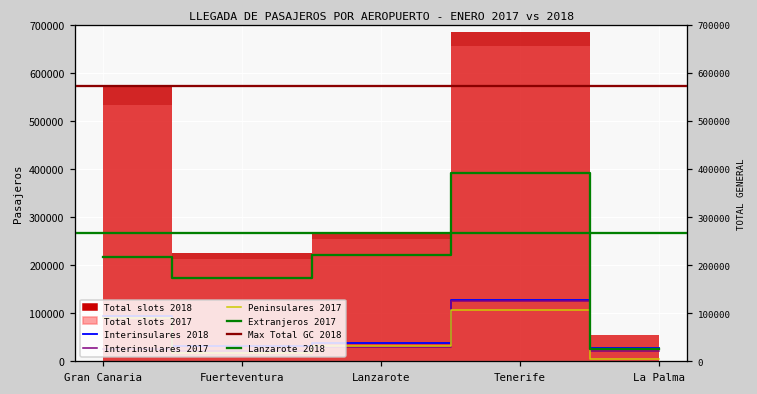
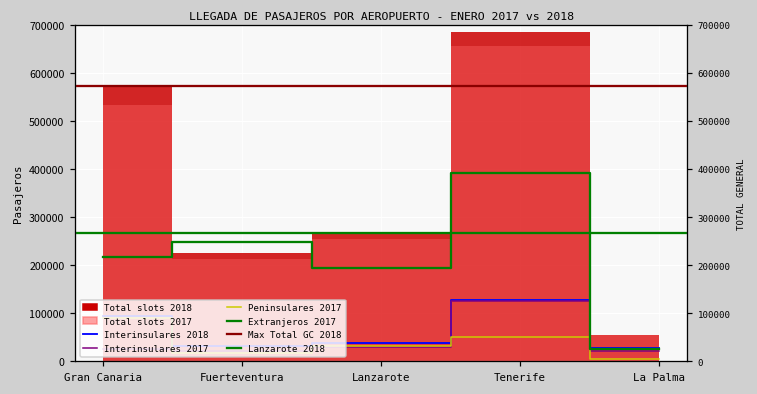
Extranjeros 2017, Fuerteventura: 170000 -> 250000
Extranjeros 2017, Lanzarote: 220000 -> 190000
Peninsulares 2017, Tenerife: 110000 -> 50000
